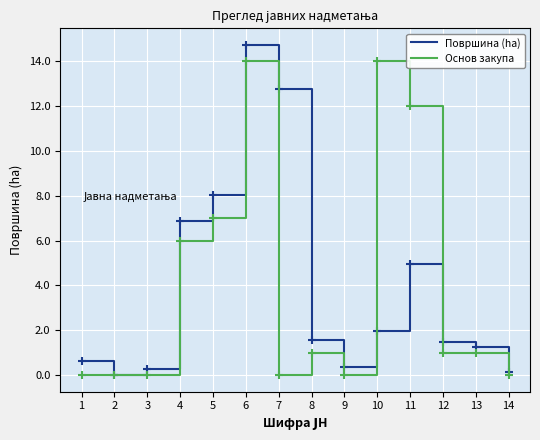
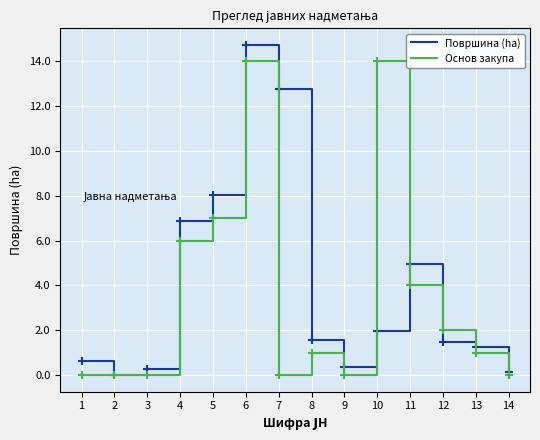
Основ закупа, 11: 12 -> 4
Основ закупа, 12: 1 -> 2
